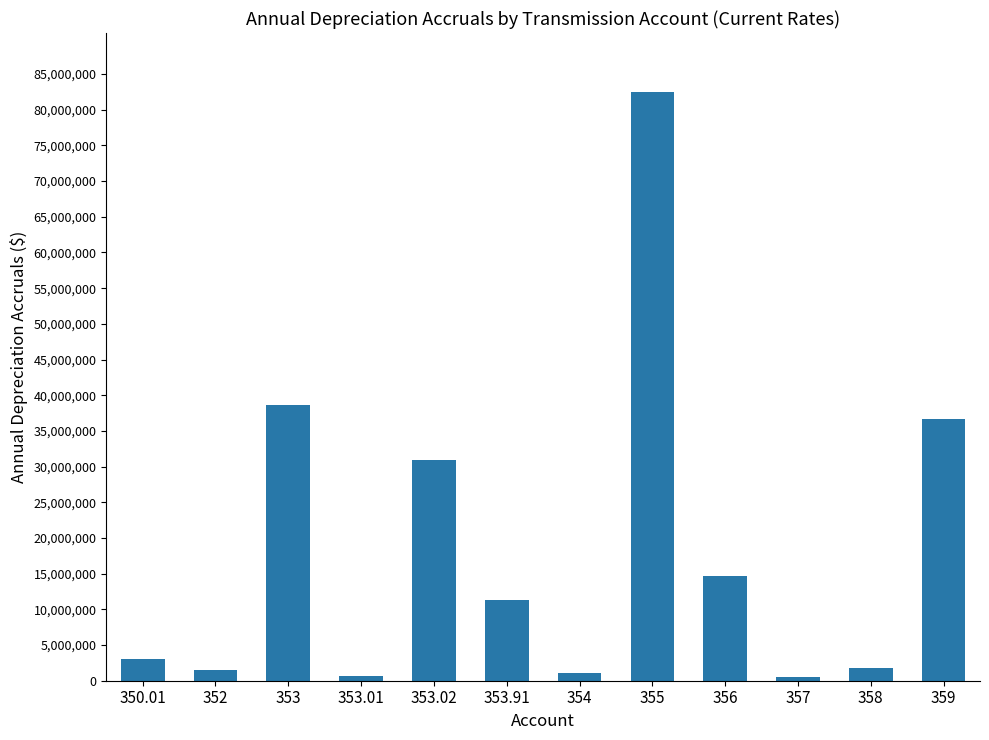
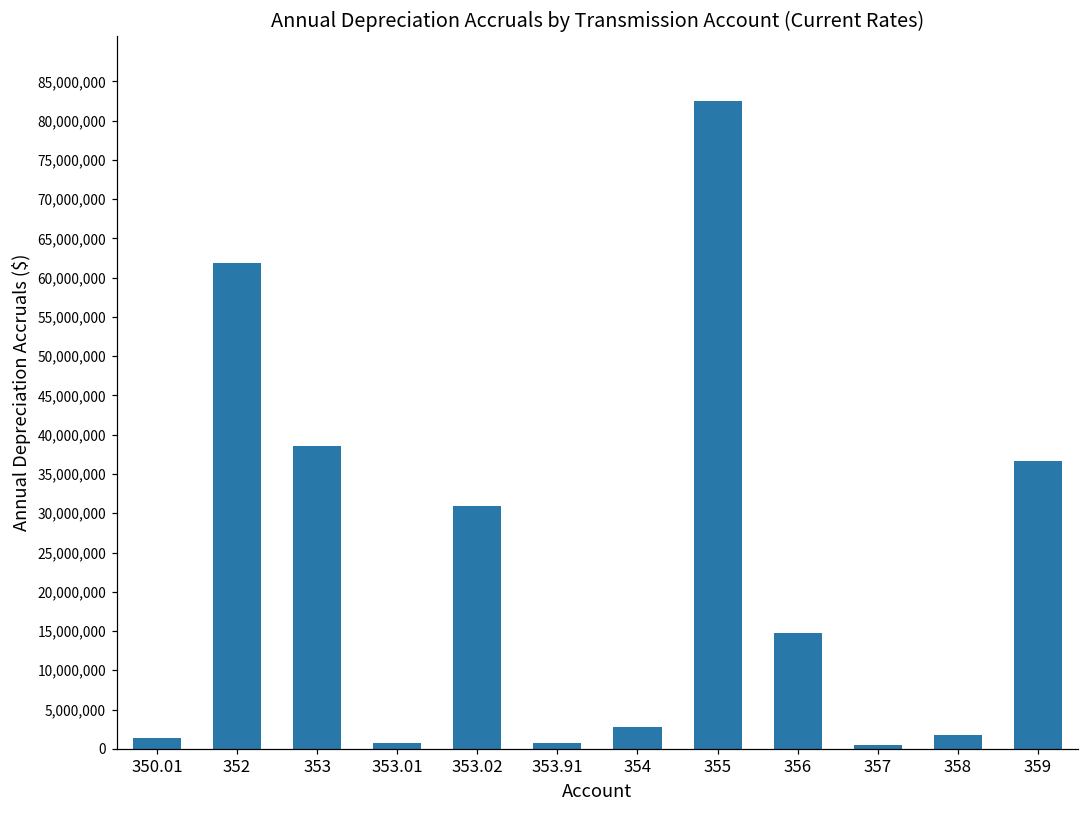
350.01: 3,000,000 -> 1,000,000
352: 1,000,000 -> 62,000,000
353.91: 11,000,000 -> 1,000,000
354: 1,000,000 -> 3,000,000
